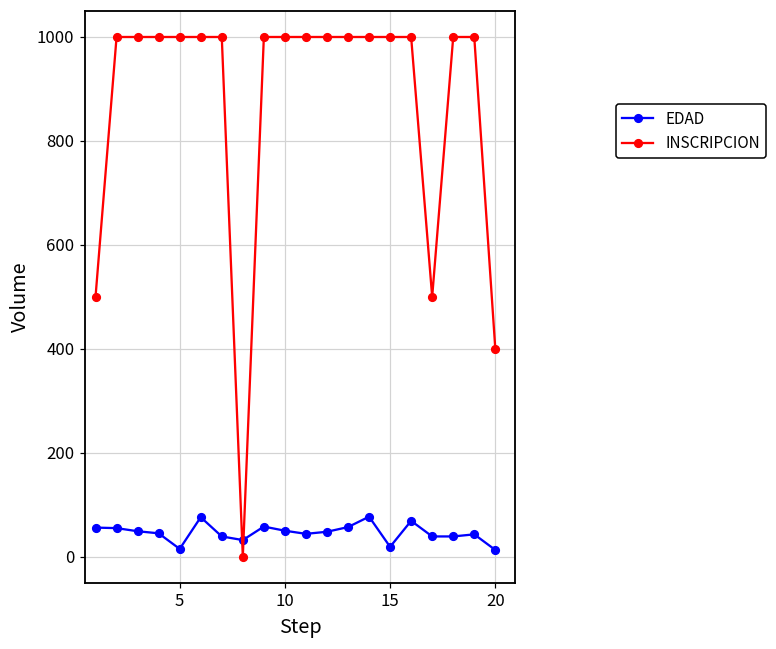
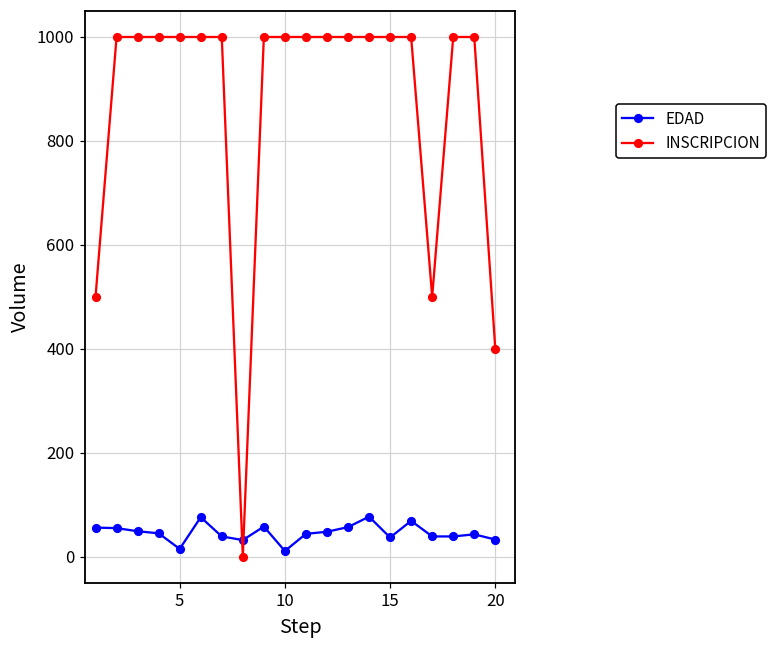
EDAD, 10: 50 -> 10
EDAD, 15: 20 -> 40
EDAD, 20: 10 -> 30
